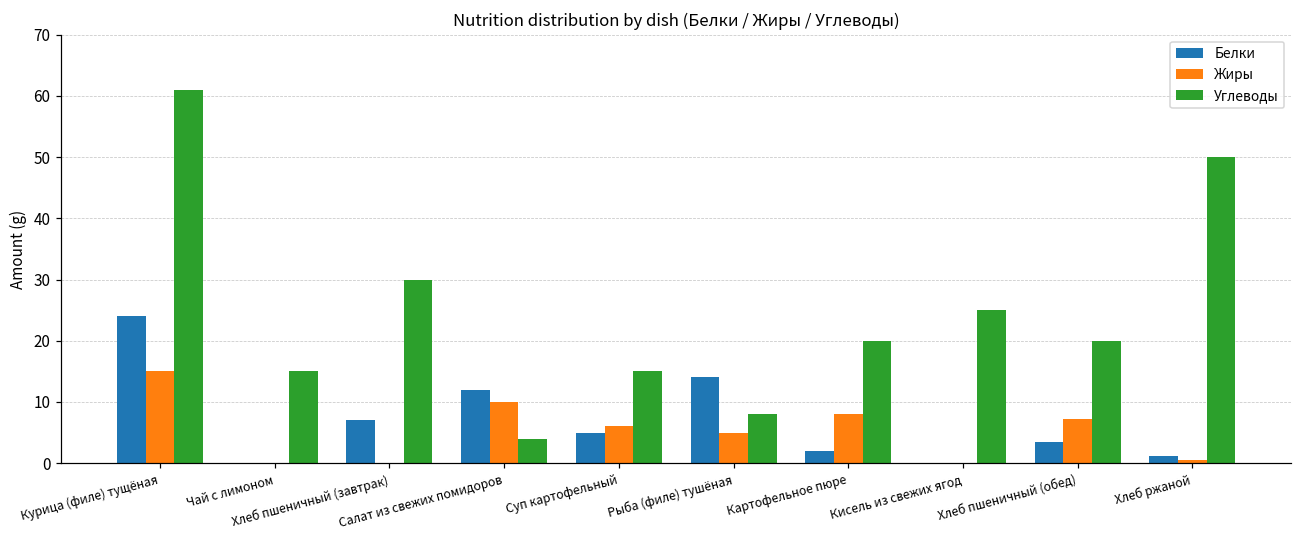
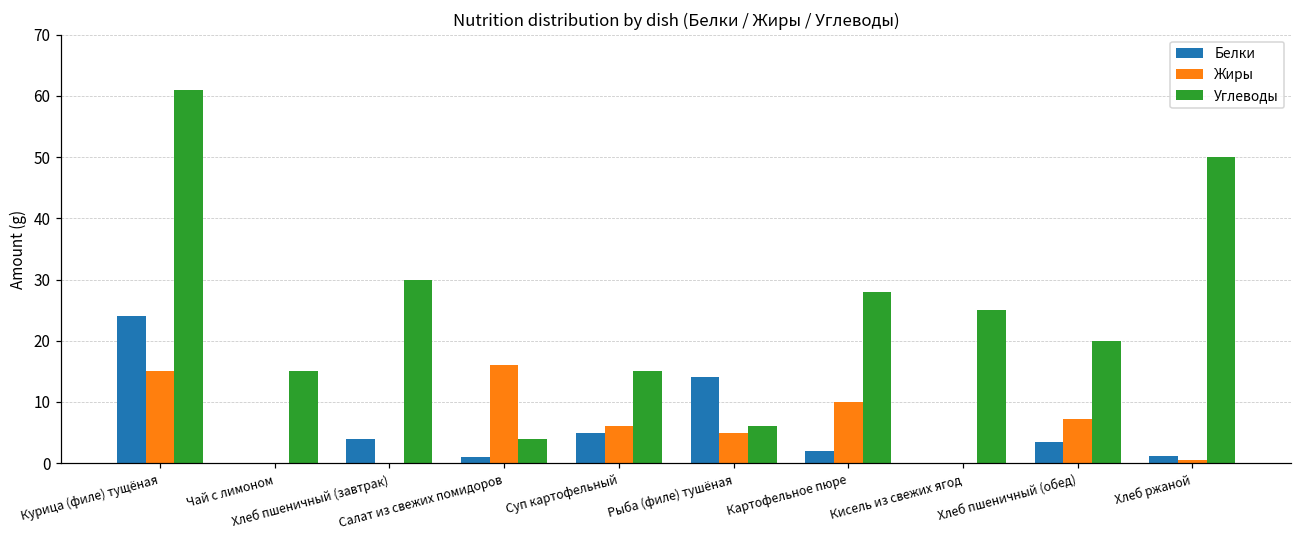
Белки, Хлеб пшеничный (завтрак): 7 -> 4
Белки, Салат из свежих помидоров: 12 -> 1
Жиры, Салат из свежих помидоров: 10 -> 16
Углеводы, Рыба (филе) тушёная: 8 -> 6
Жиры, Картофельное пюре: 8 -> 10
Углеводы, Картофельное пюре: 20 -> 28
